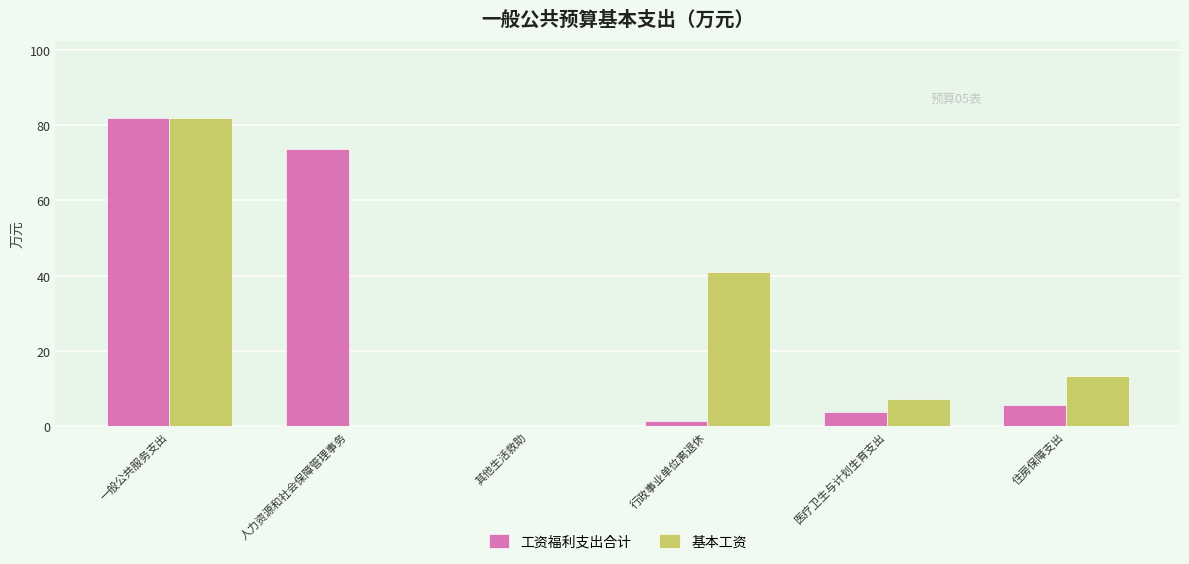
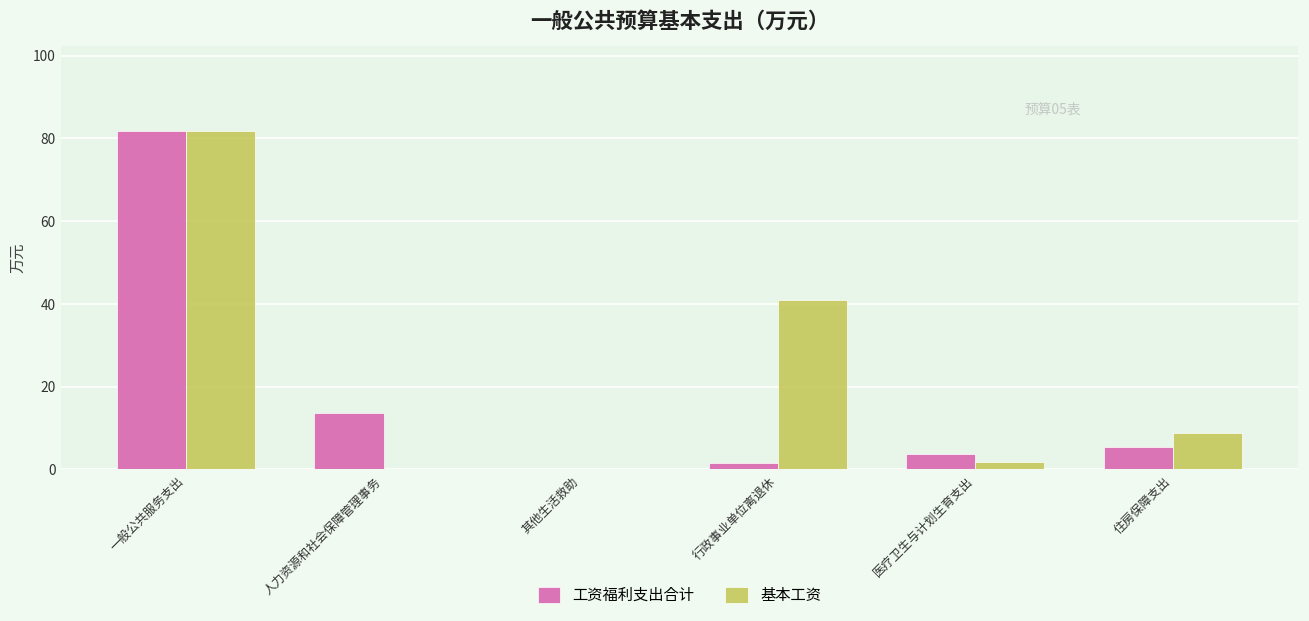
工资福利支出合计, 人力资源和社会保障管理事务: 74 -> 14
基本工资, 医疗卫生与计划生育支出: 7 -> 2
基本工资, 住房保障支出: 13 -> 9
